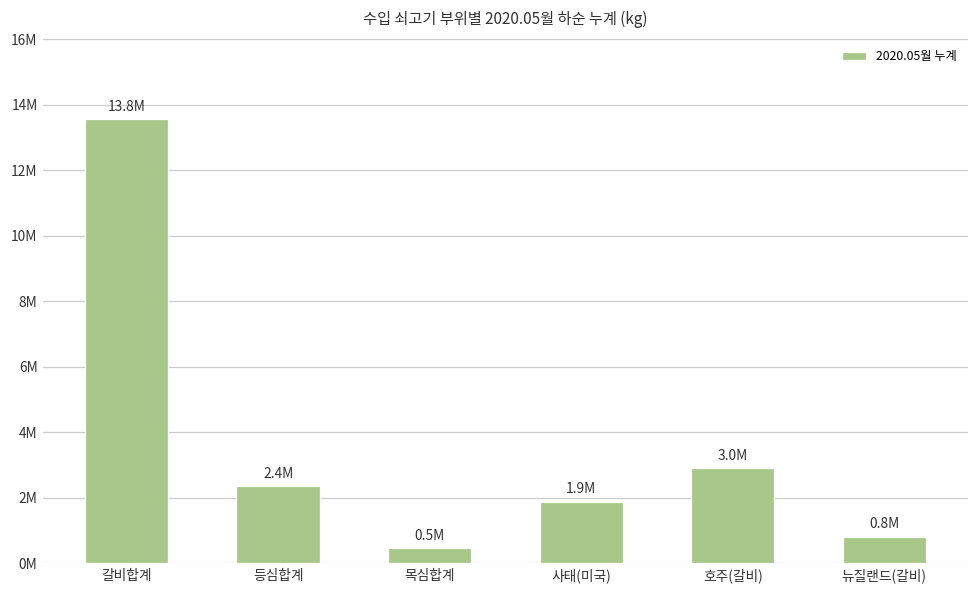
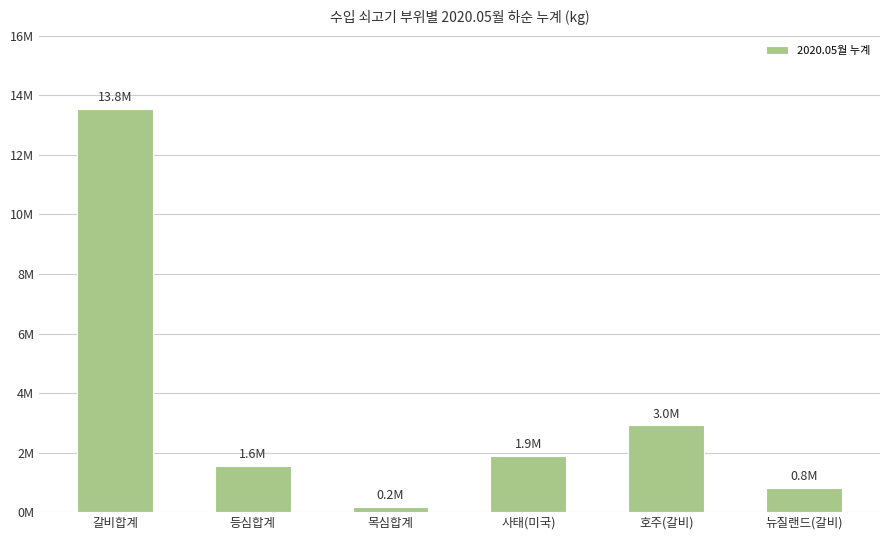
등심합계: 2.4M -> 1.6M
목심합계: 0.5M -> 0.2M
